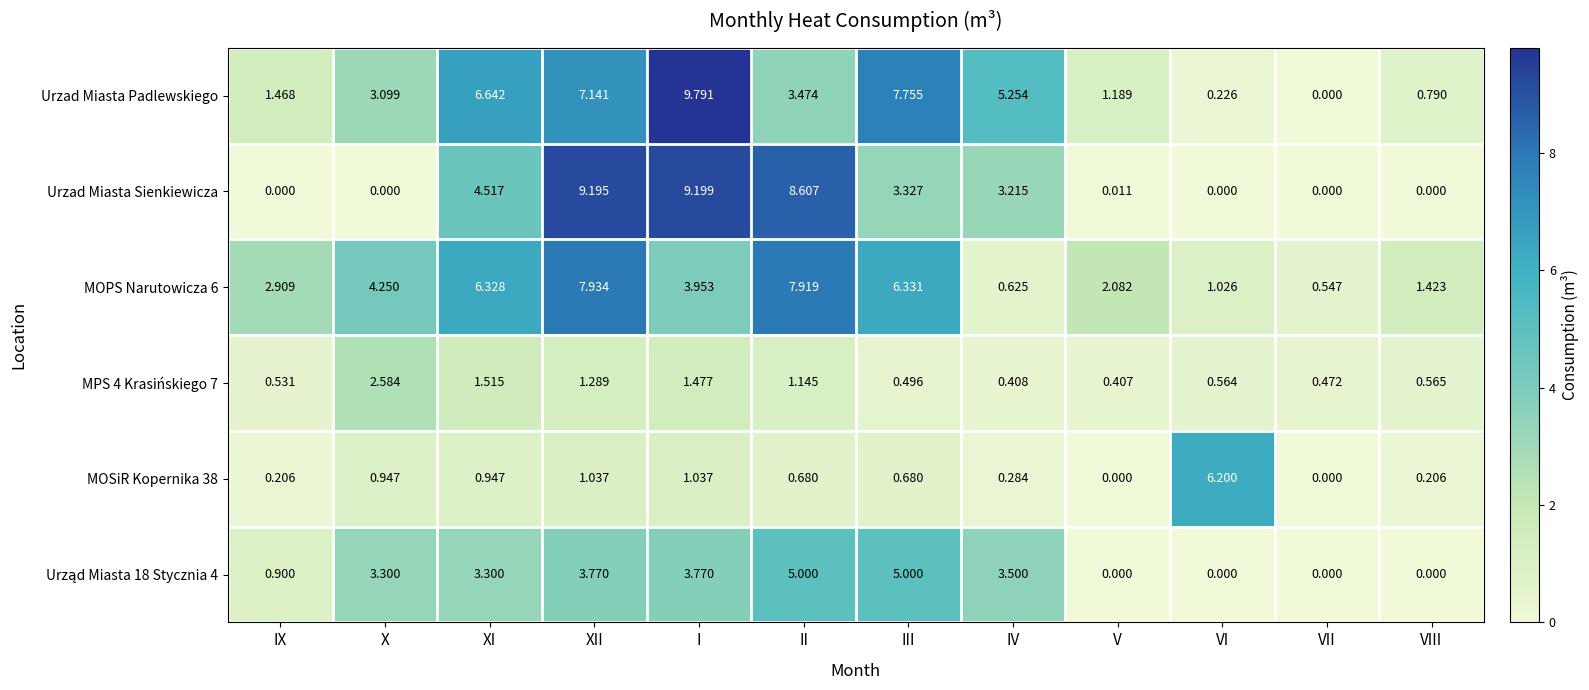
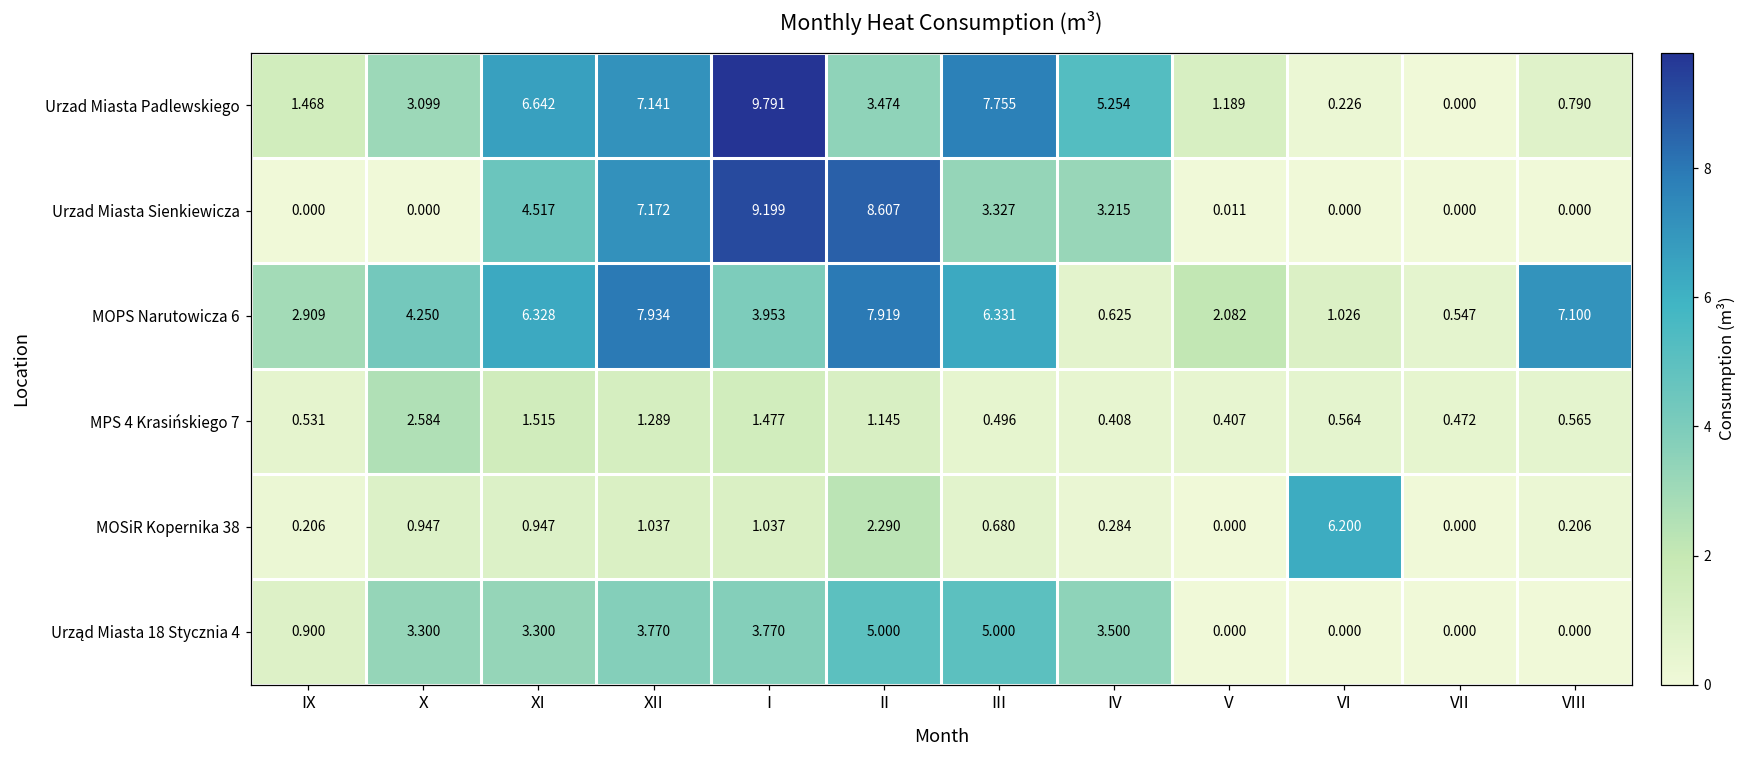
Urzad Miasta Sienkiewicza, XII: 9.195 -> 7.172
MOPS Narutowicza 6, VIII: 1.423 -> 7.100
MOSiR Kopernika 38, II: 0.680 -> 2.290
